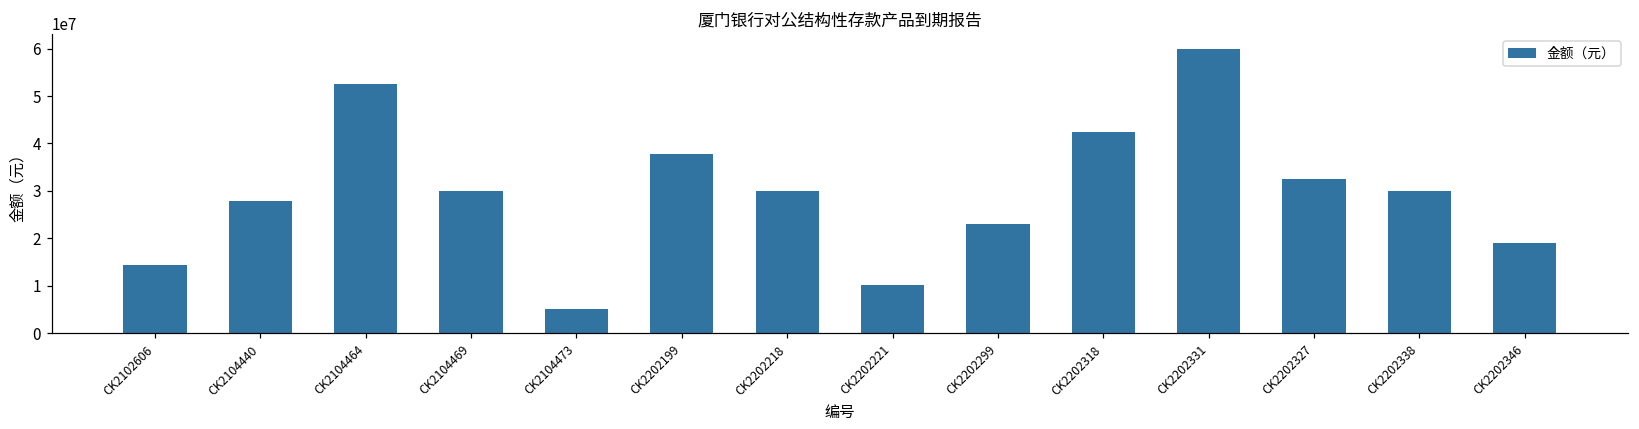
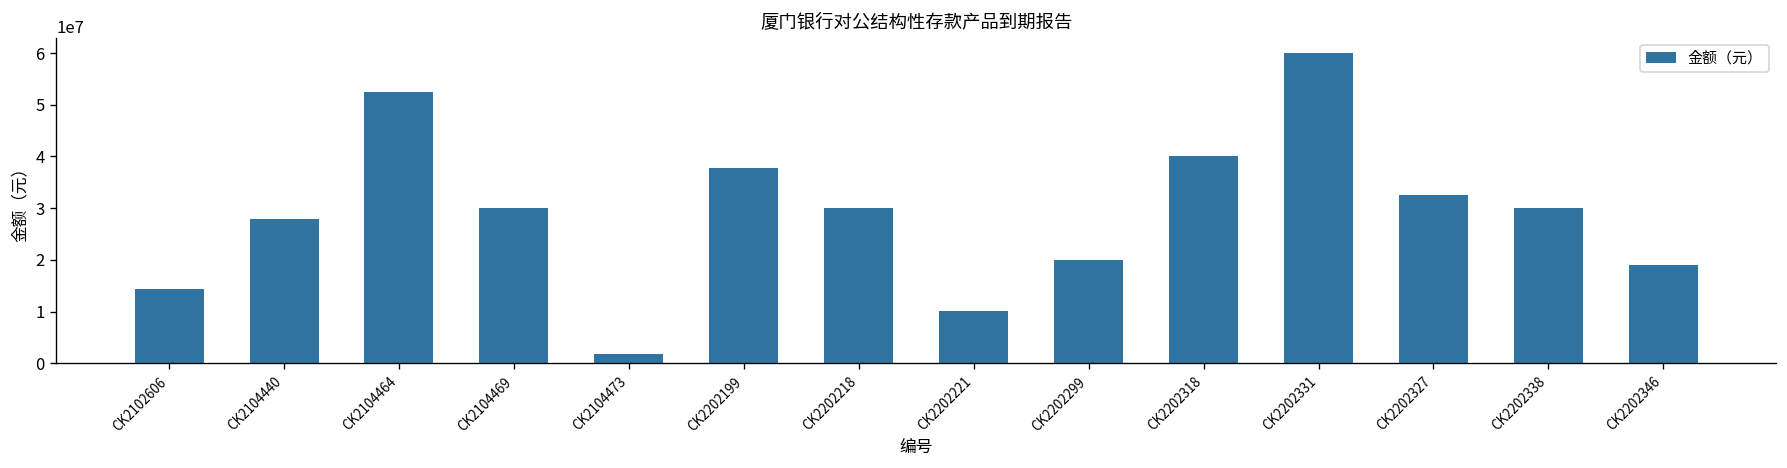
CK2104473: 5000000 -> 2000000
CK2202299: 23000000 -> 20000000
CK2202318: 42000000 -> 40000000
